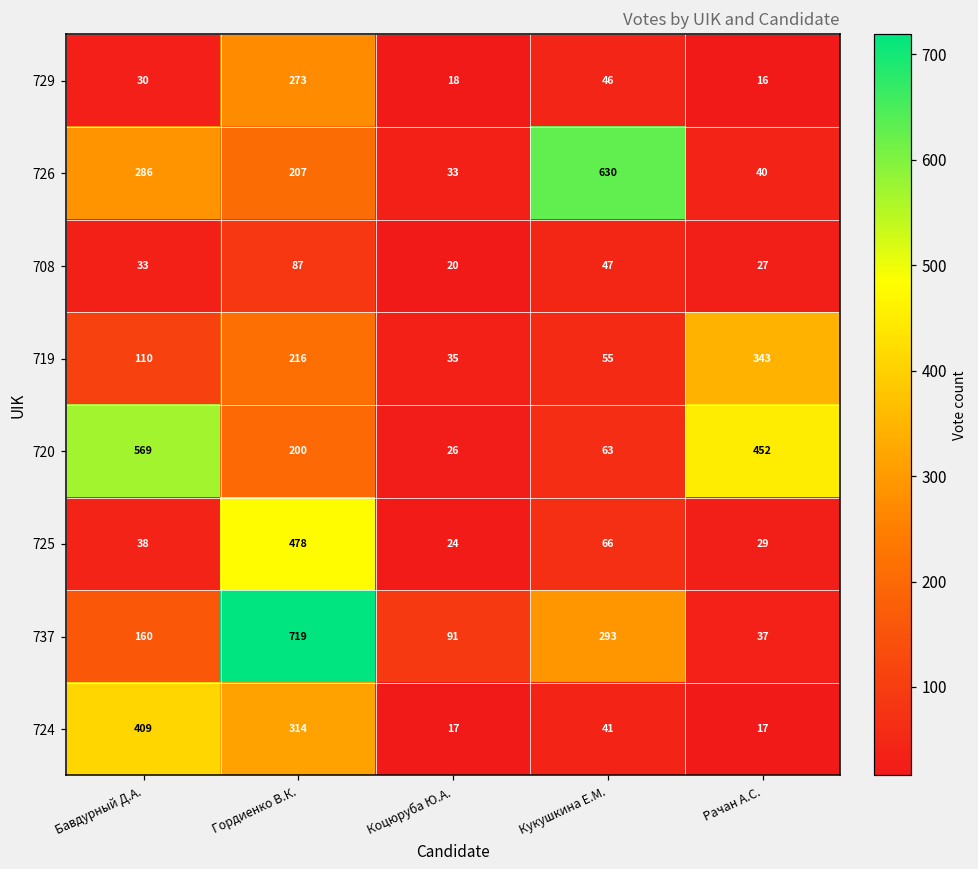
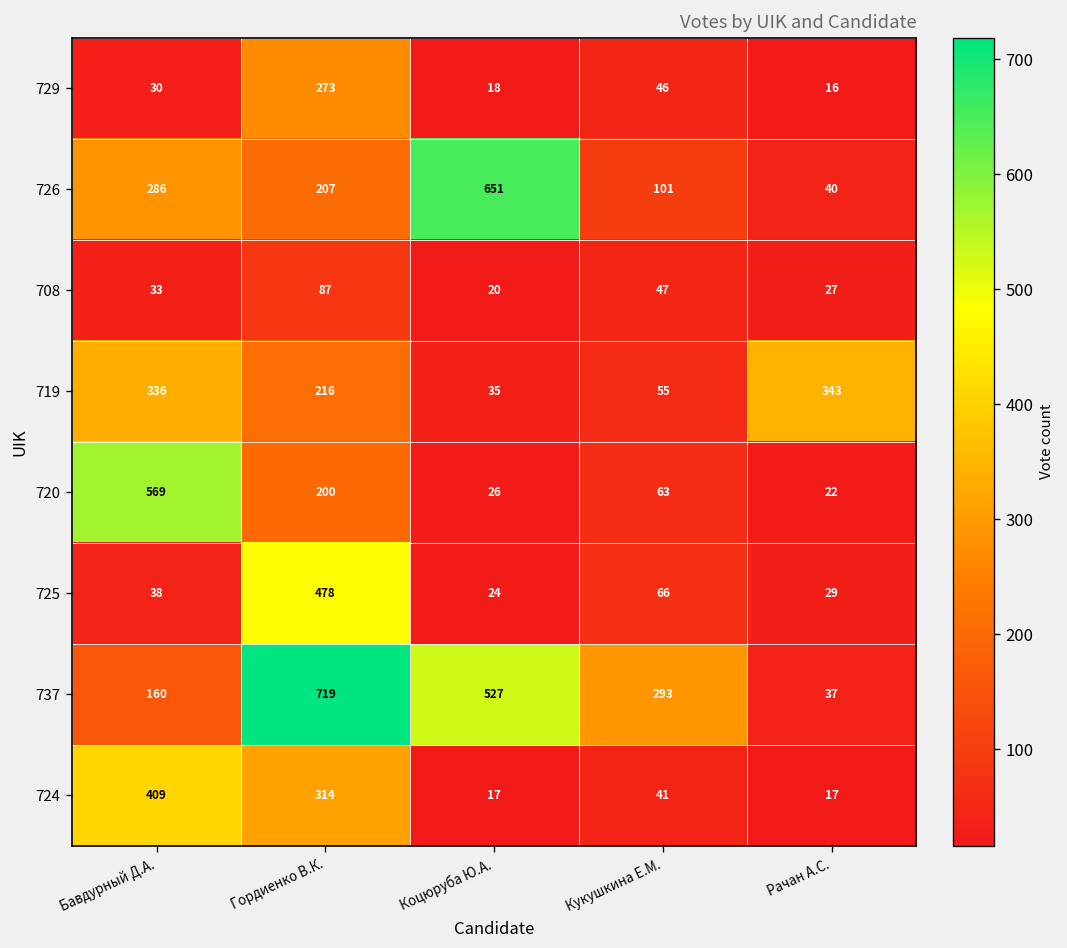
726, Коцюруба Ю.А.: 33 -> 651
726, Кукушкина Е.М.: 630 -> 101
719, Бавдурный Д.А.: 110 -> 336
720, Рачан А.С.: 452 -> 22
737, Коцюруба Ю.А.: 91 -> 527
